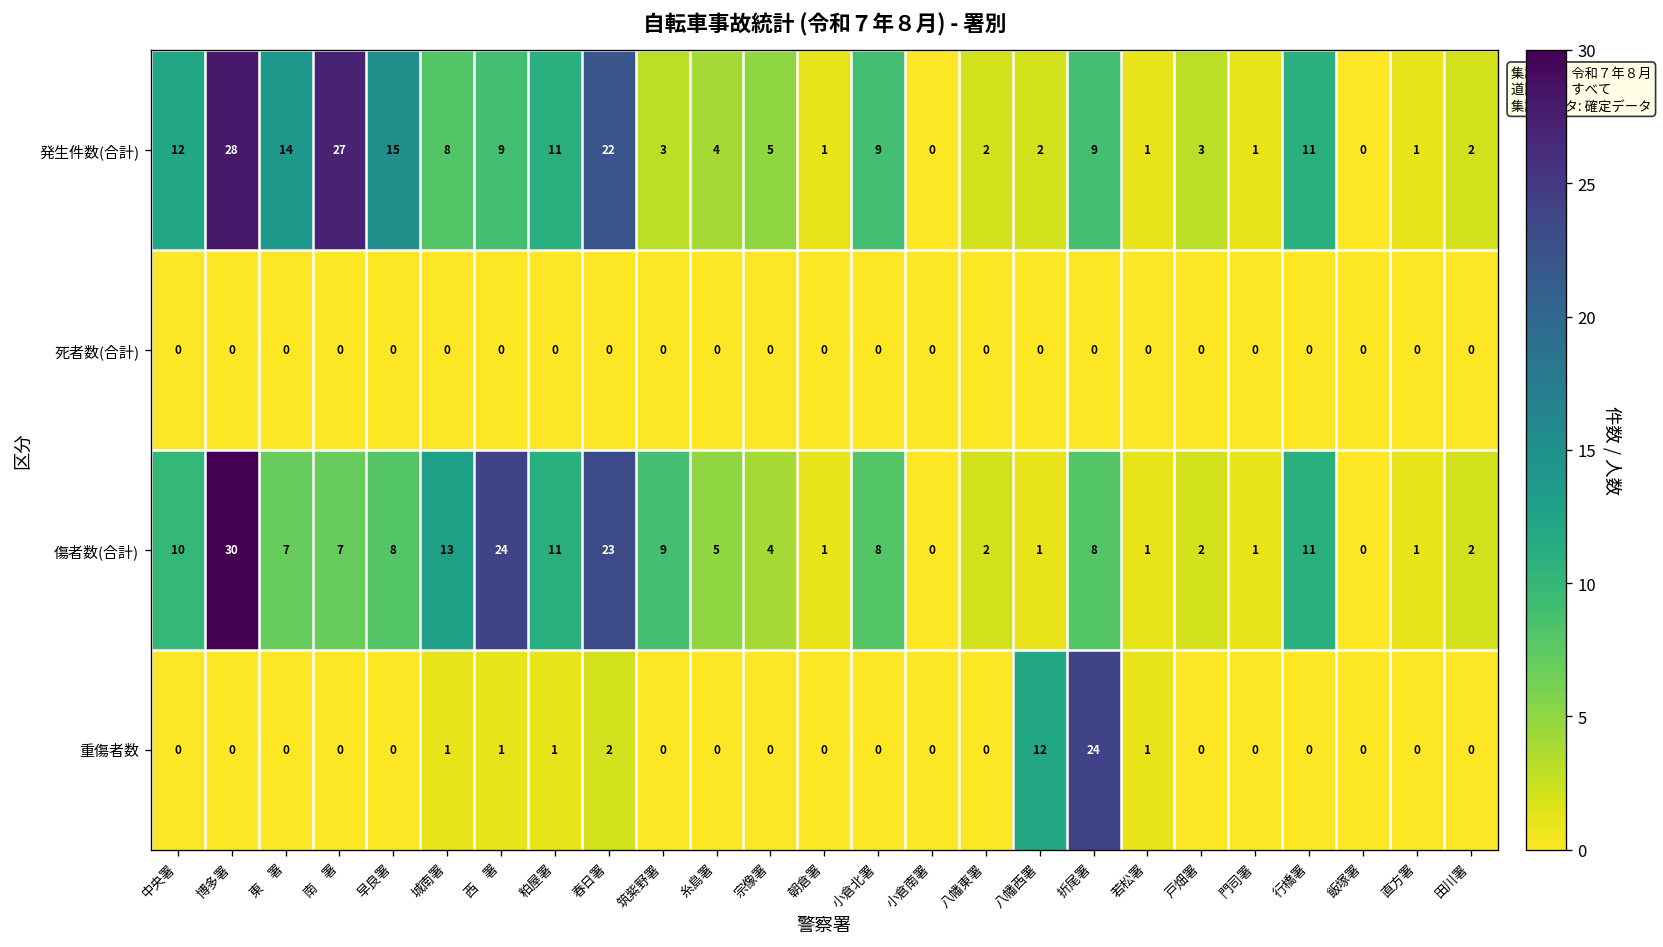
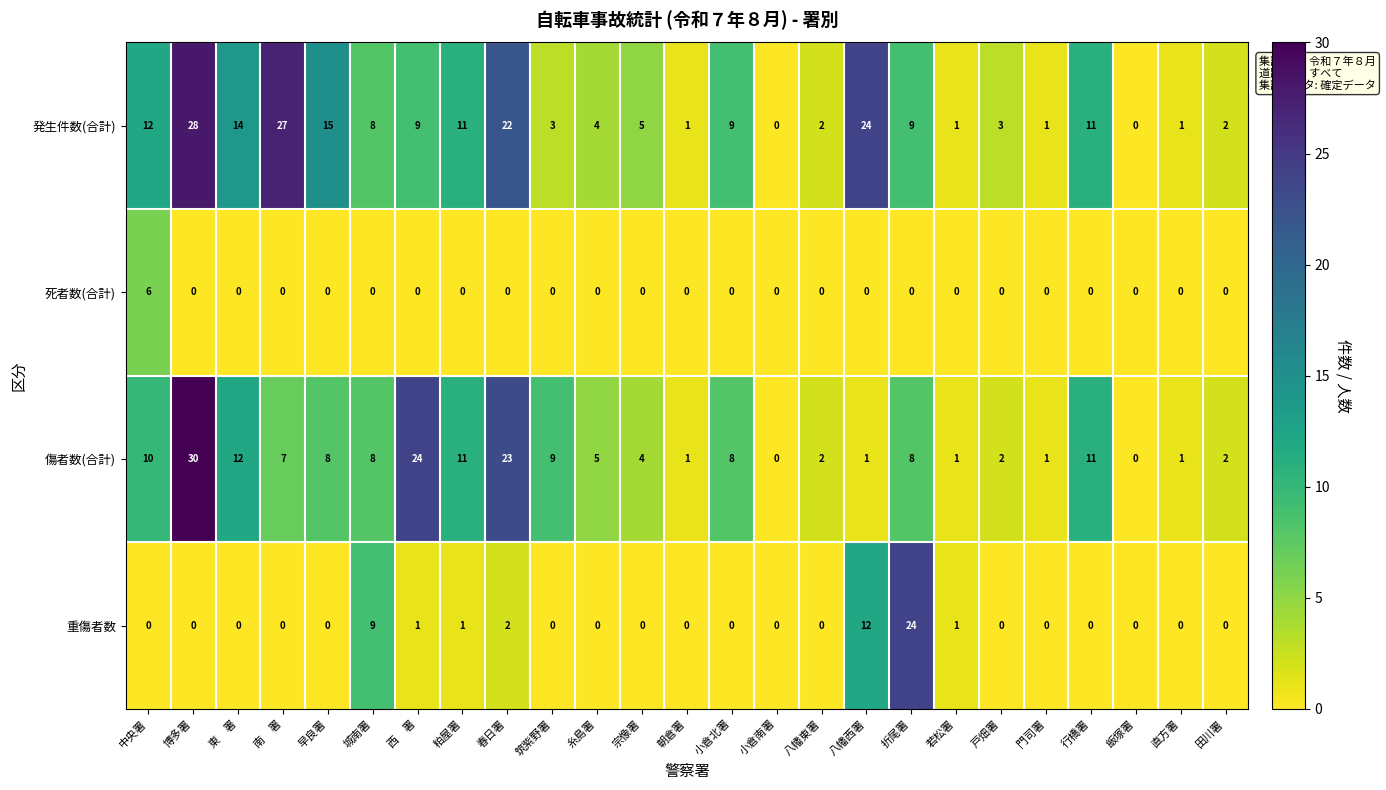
発生件数(合計), 八幡西署: 2 -> 24
死者数(合計), 中央署: 0 -> 6
傷者数(合計), 東 署: 7 -> 12
傷者数(合計), 城南署: 13 -> 8
重傷者数, 城南署: 1 -> 9
